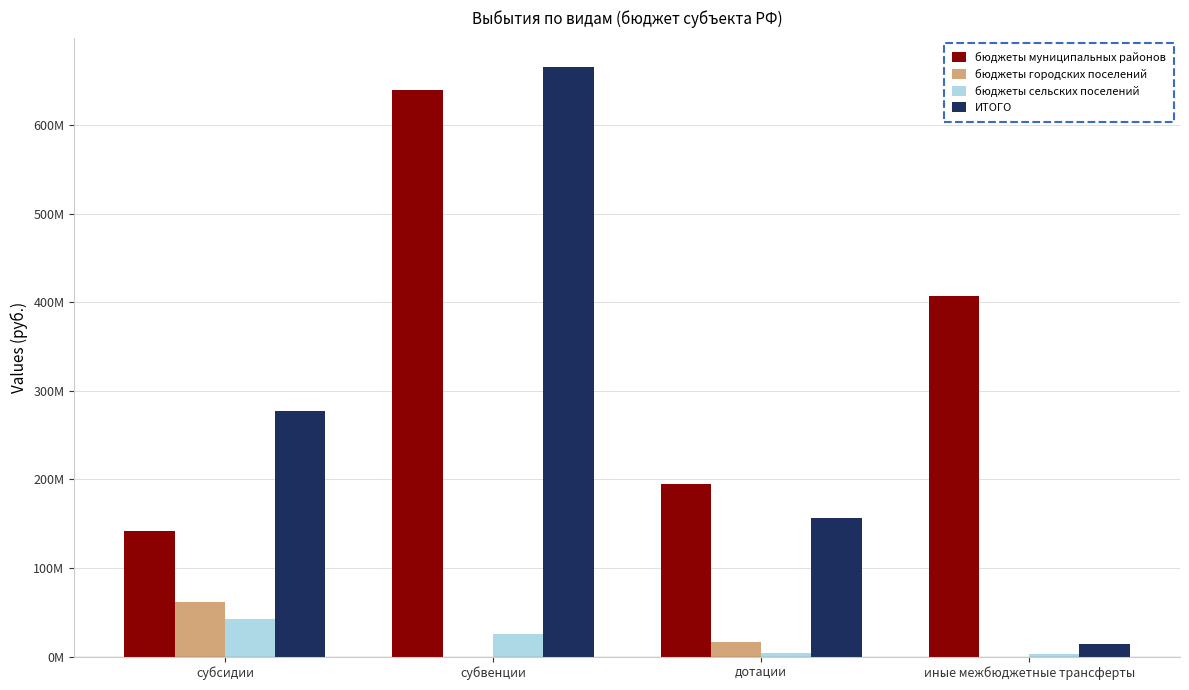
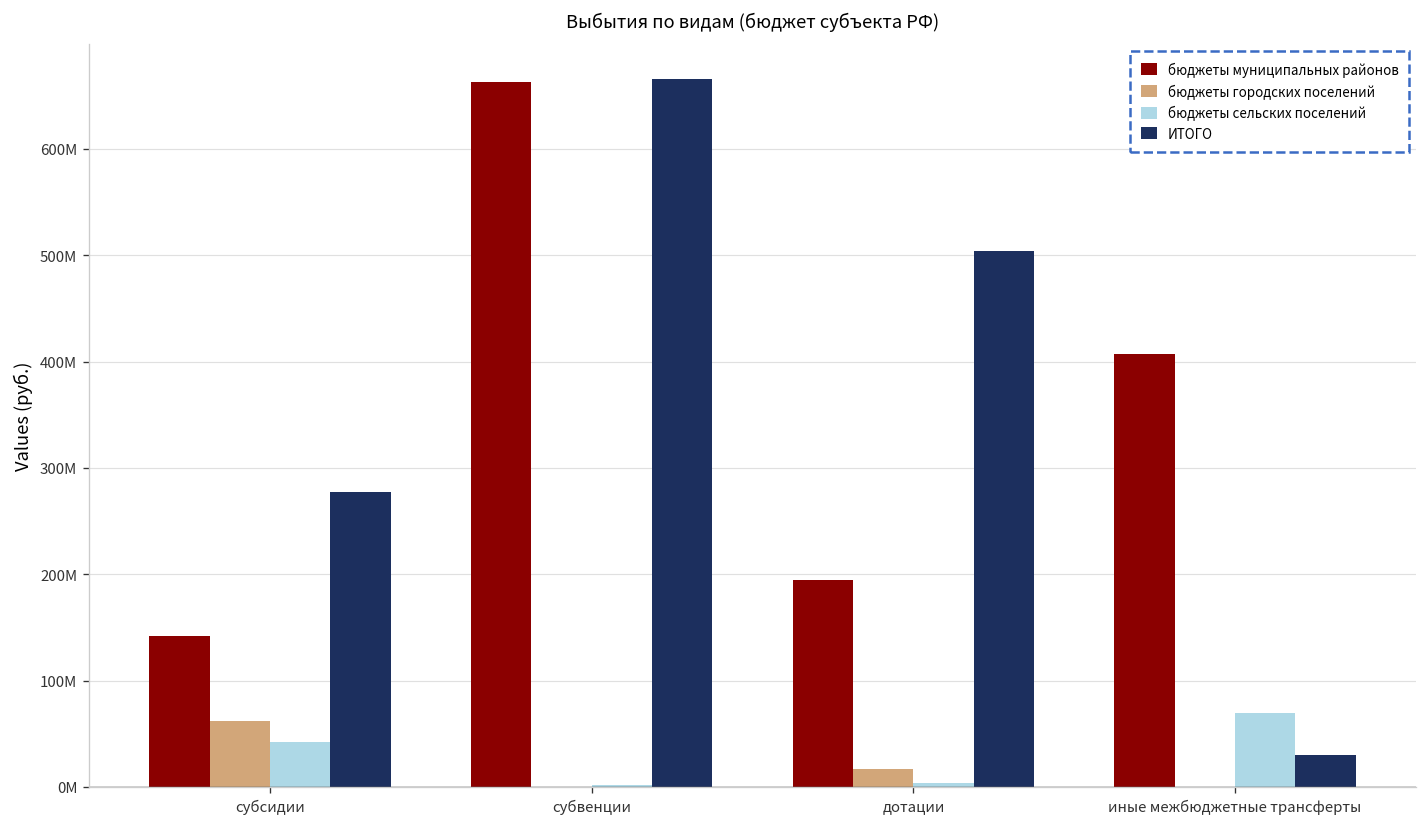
бюджеты муниципальных районов, субвенции: 640000000 -> 660000000
бюджеты сельских поселений, субвенции: 30000000 -> 0
ИТОГО, дотации: 160000000 -> 500000000
бюджеты сельских поселений, иные межбюджетные трансферты: 0 -> 70000000
ИТОГО, иные межбюджетные трансферты: 10000000 -> 30000000
